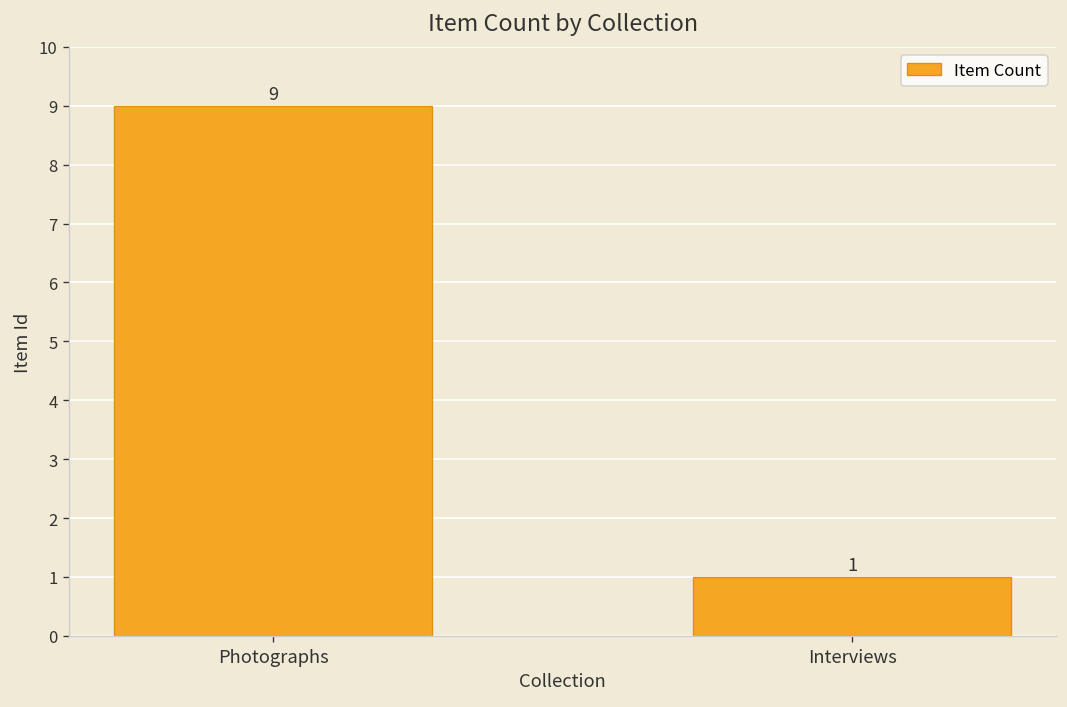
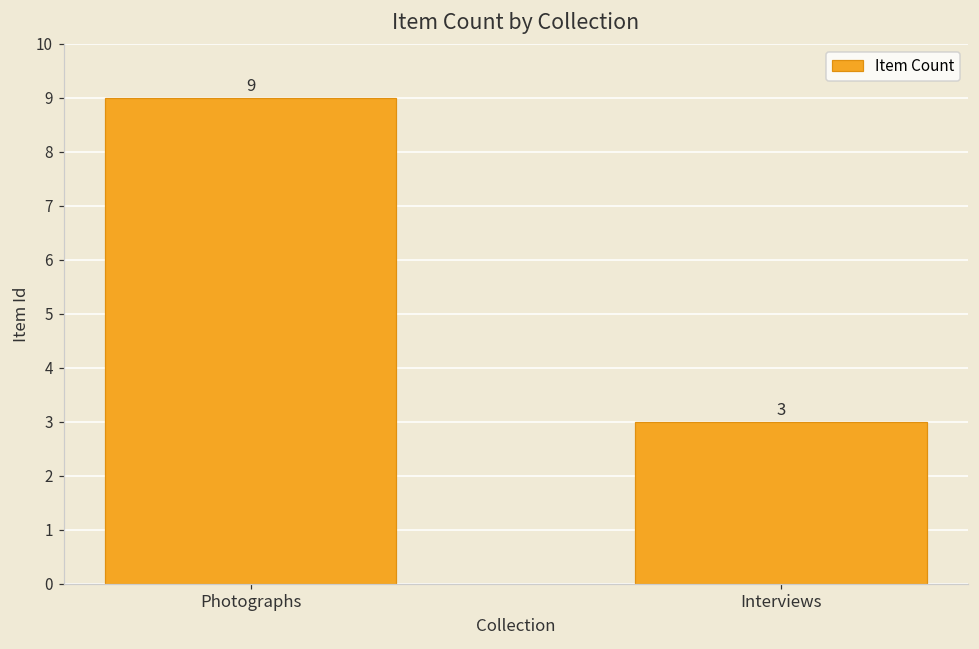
Interviews: 1 -> 3
